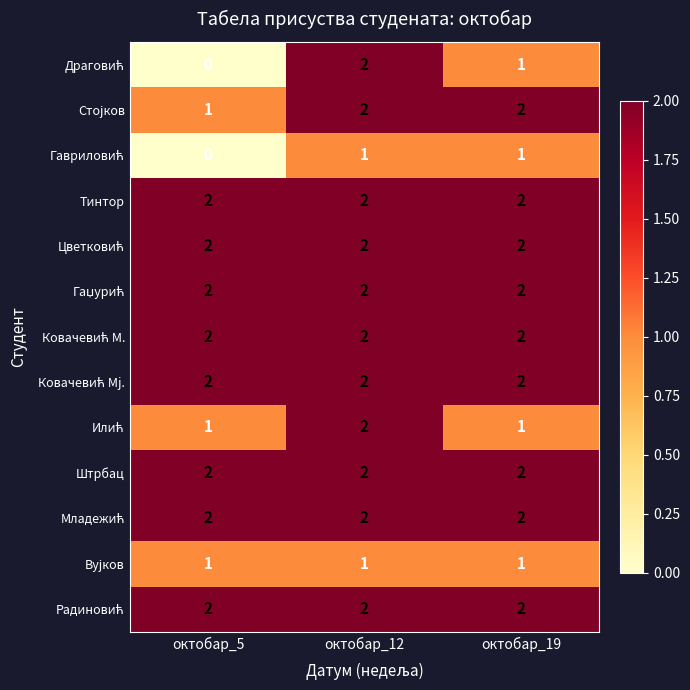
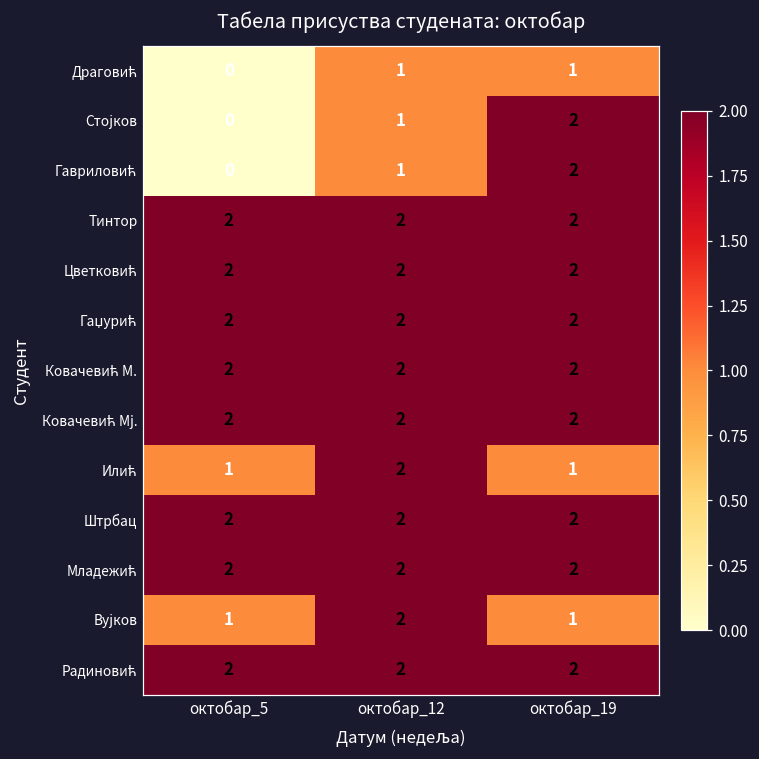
Драговић, октобар_12: 2 -> 1
Стојков, октобар_5: 1 -> 0
Стојков, октобар_12: 2 -> 1
Гавриловић, октобар_19: 1 -> 2
Вујков, октобар_12: 1 -> 2
